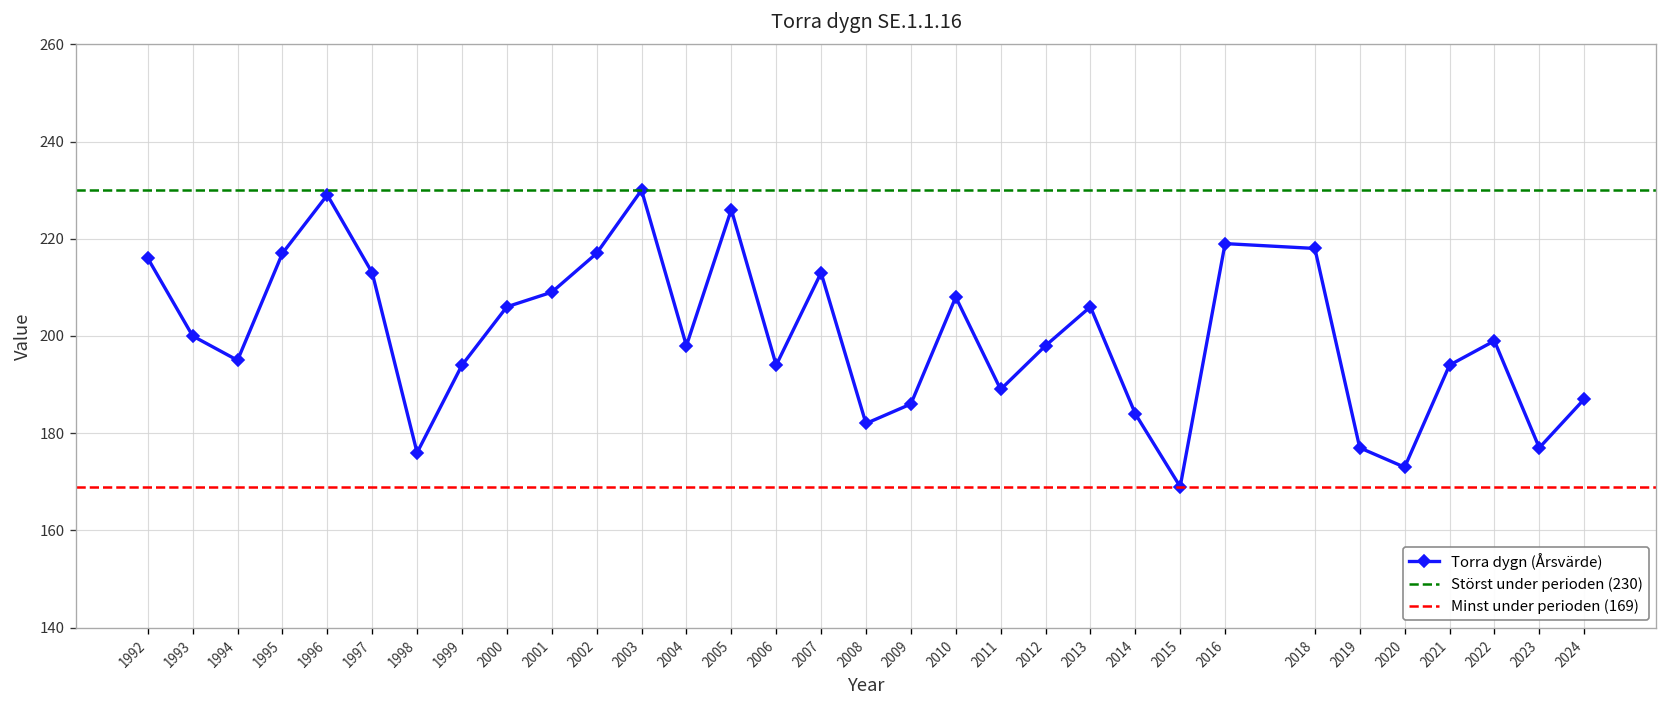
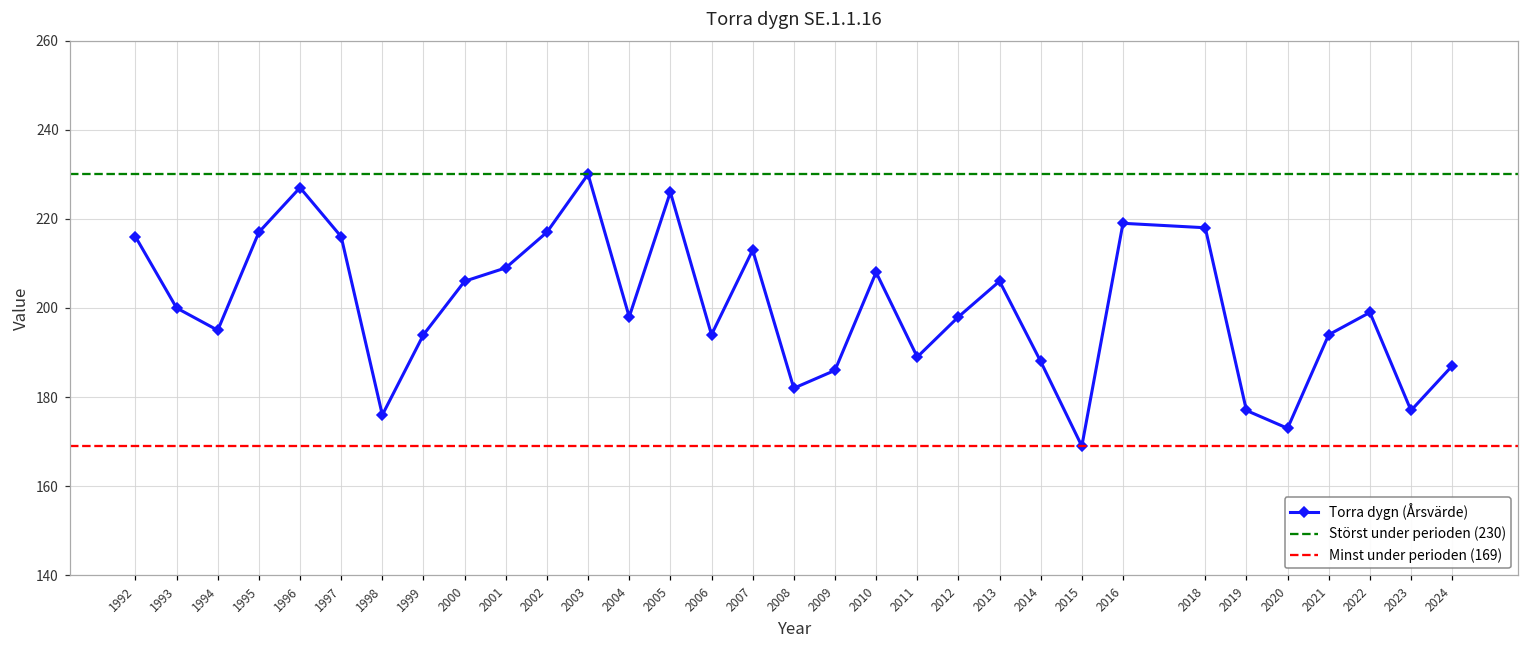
1996: 229 -> 227
1997: 213 -> 216
2014: 184 -> 188
